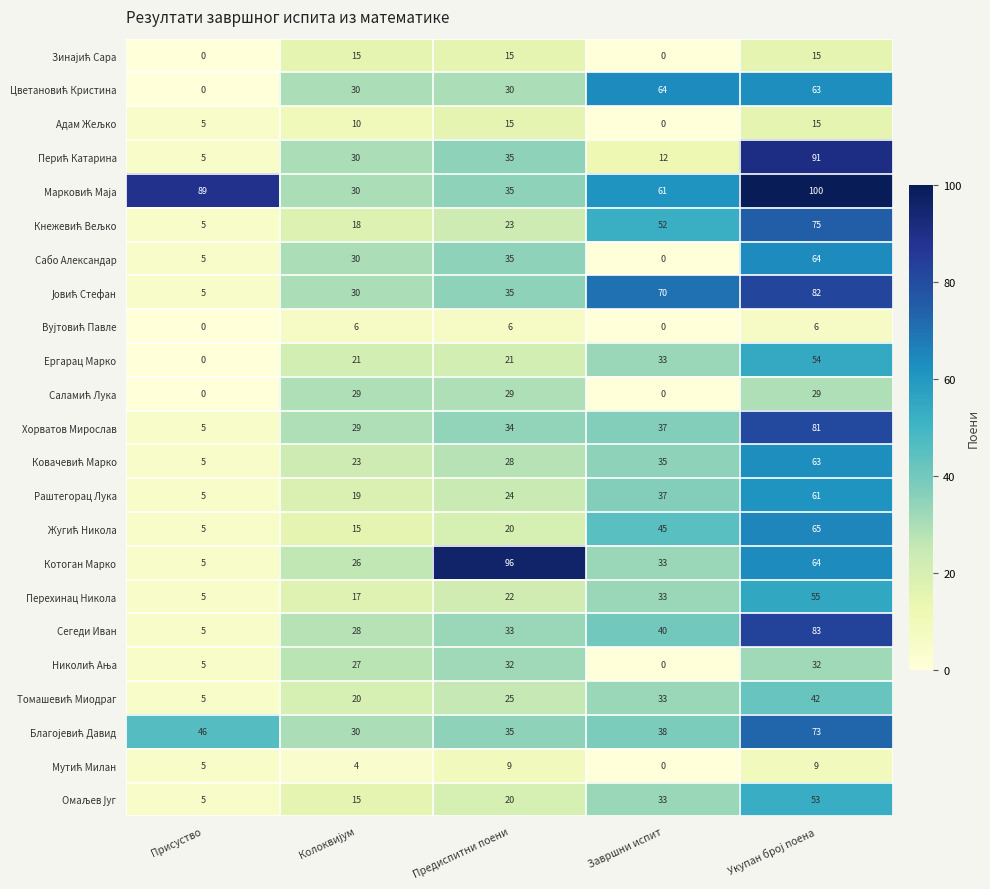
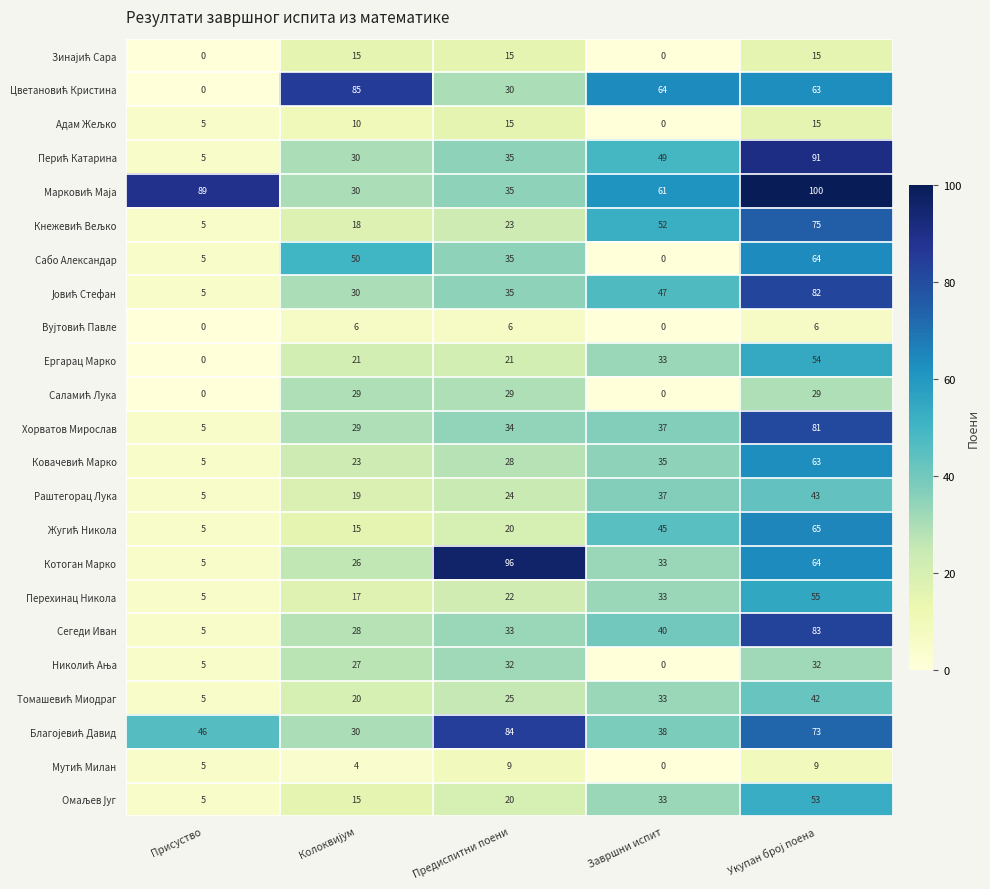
Цветановић Кристина, Колоквијум: 30 -> 85
Перић Катарина, Завршни испит: 12 -> 49
Сабо Александар, Колоквијум: 30 -> 50
Јовић Стефан, Завршни испит: 70 -> 47
Раштегорац Лука, Укупан број поена: 61 -> 43
Благојевић Давид, Предиспитни поени: 35 -> 84
